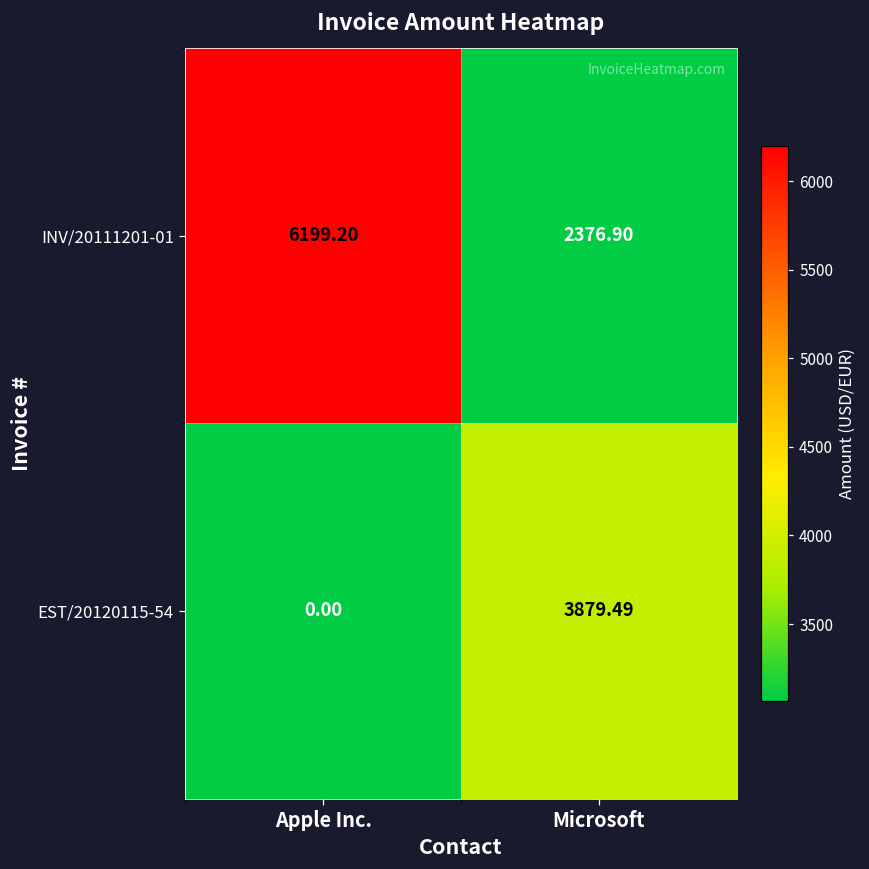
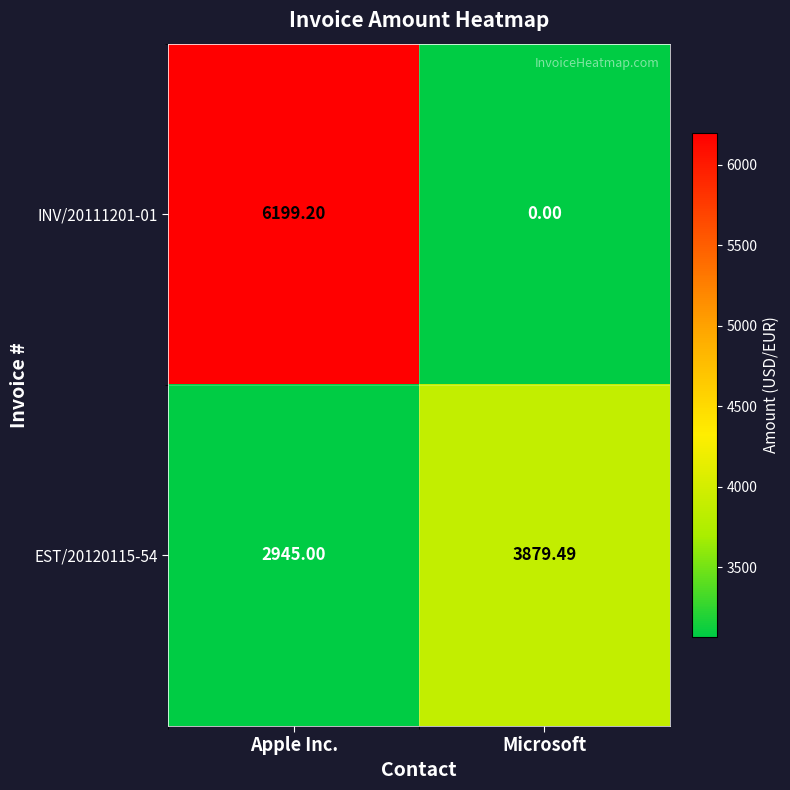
INV/20111201-01, Microsoft: 2376.90 -> 0.00
EST/20120115-54, Apple Inc.: 0.00 -> 2945.00
